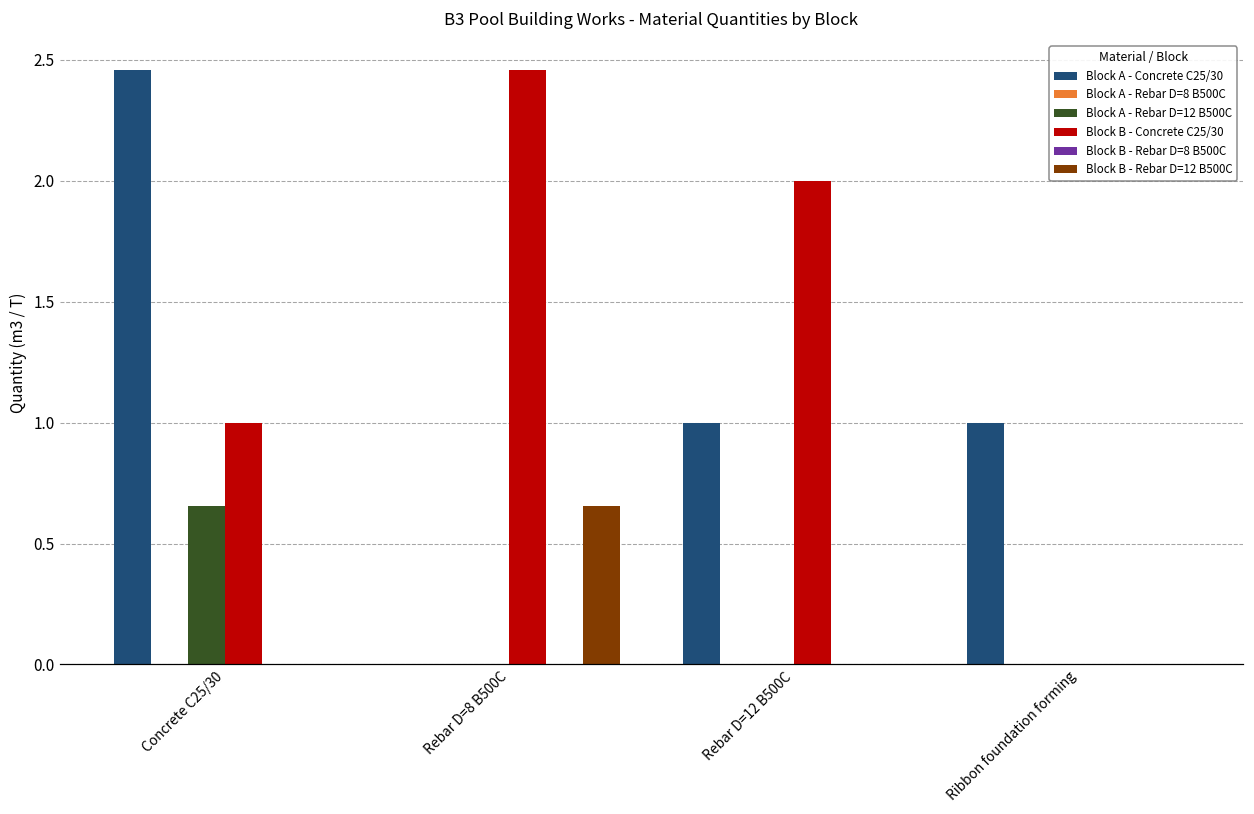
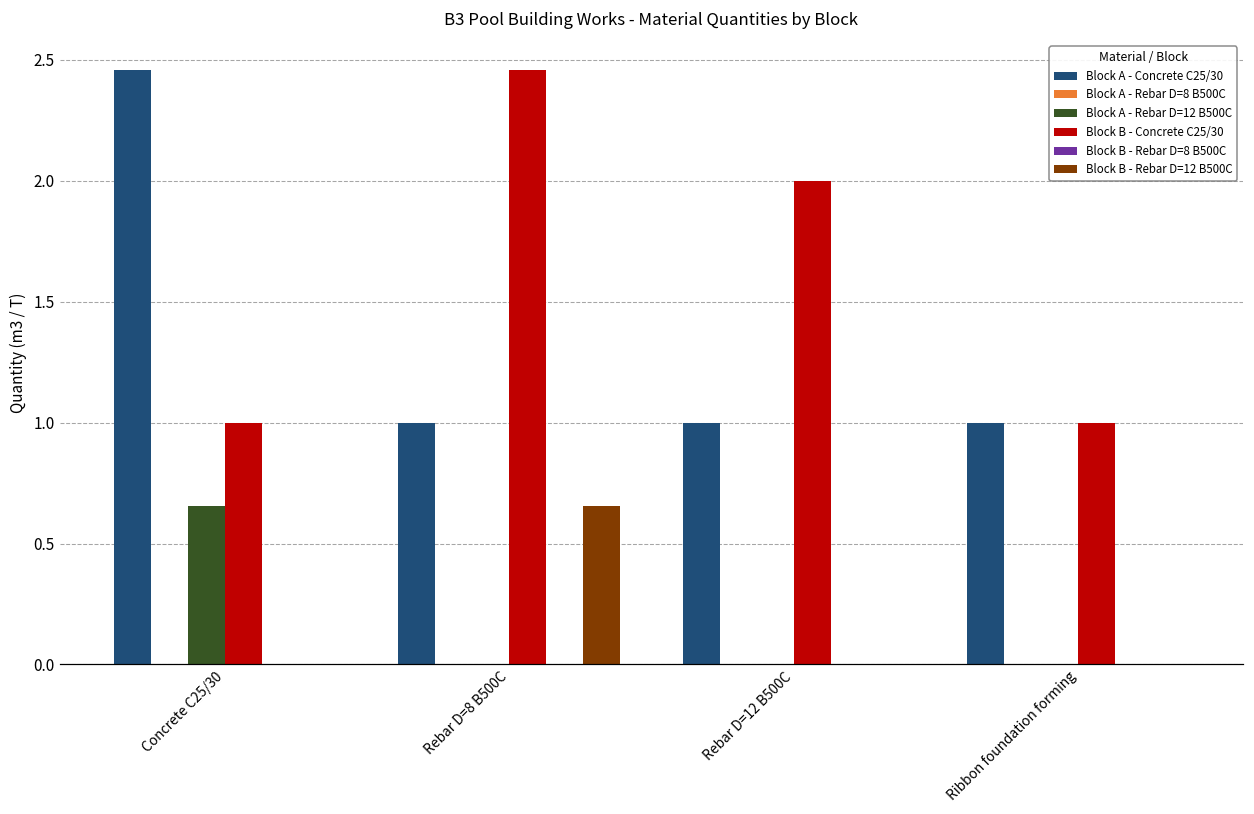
Block A - Concrete C25/30, Rebar D=8 B500C: 0 -> 1
Block B - Concrete C25/30, Ribbon foundation forming: 0 -> 1
